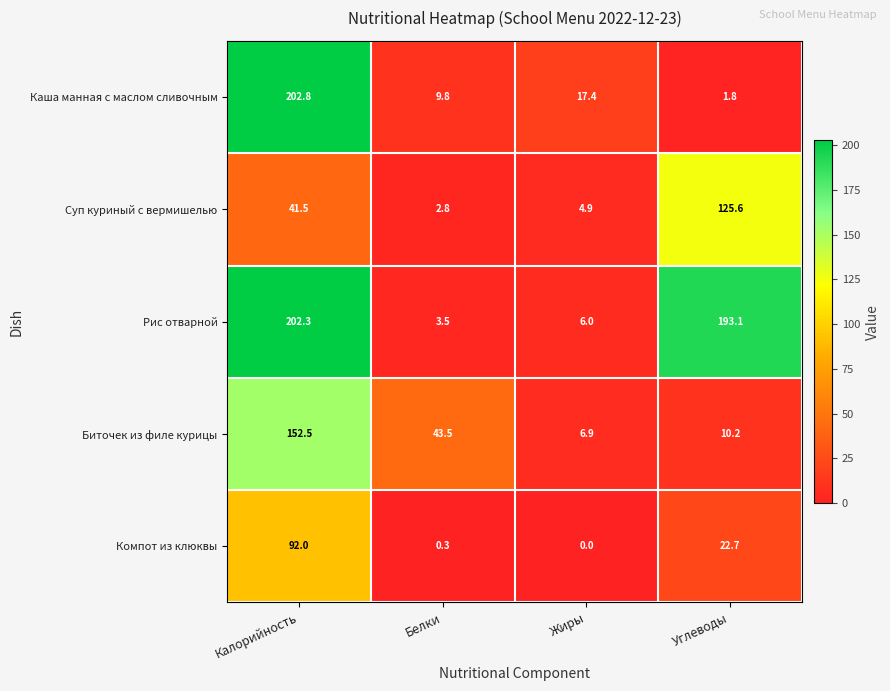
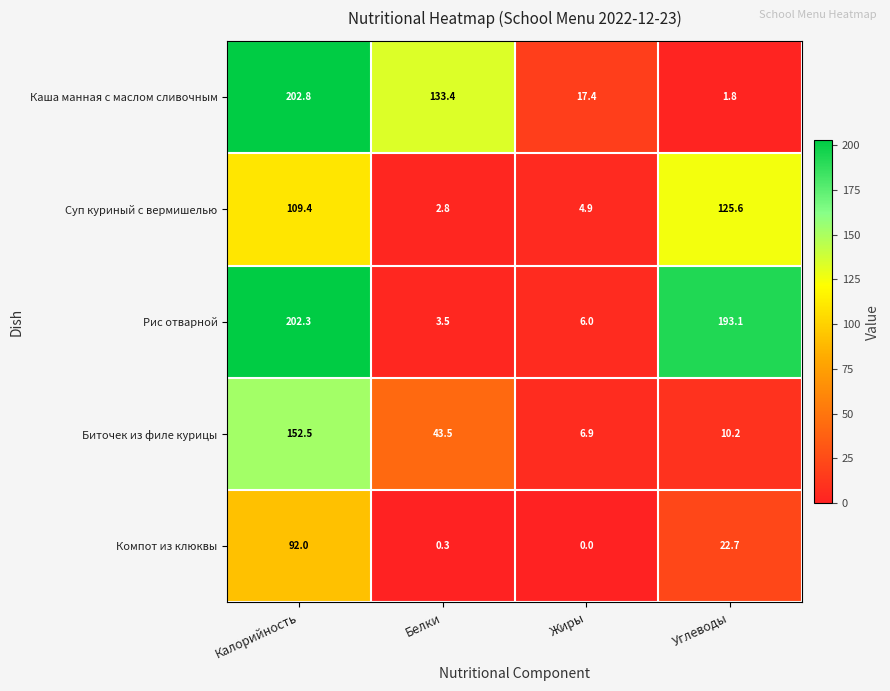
Каша манная с маслом сливочным, Белки: 9.8 -> 133.4
Суп куриный с вермишелью, Калорийность: 41.5 -> 109.4
